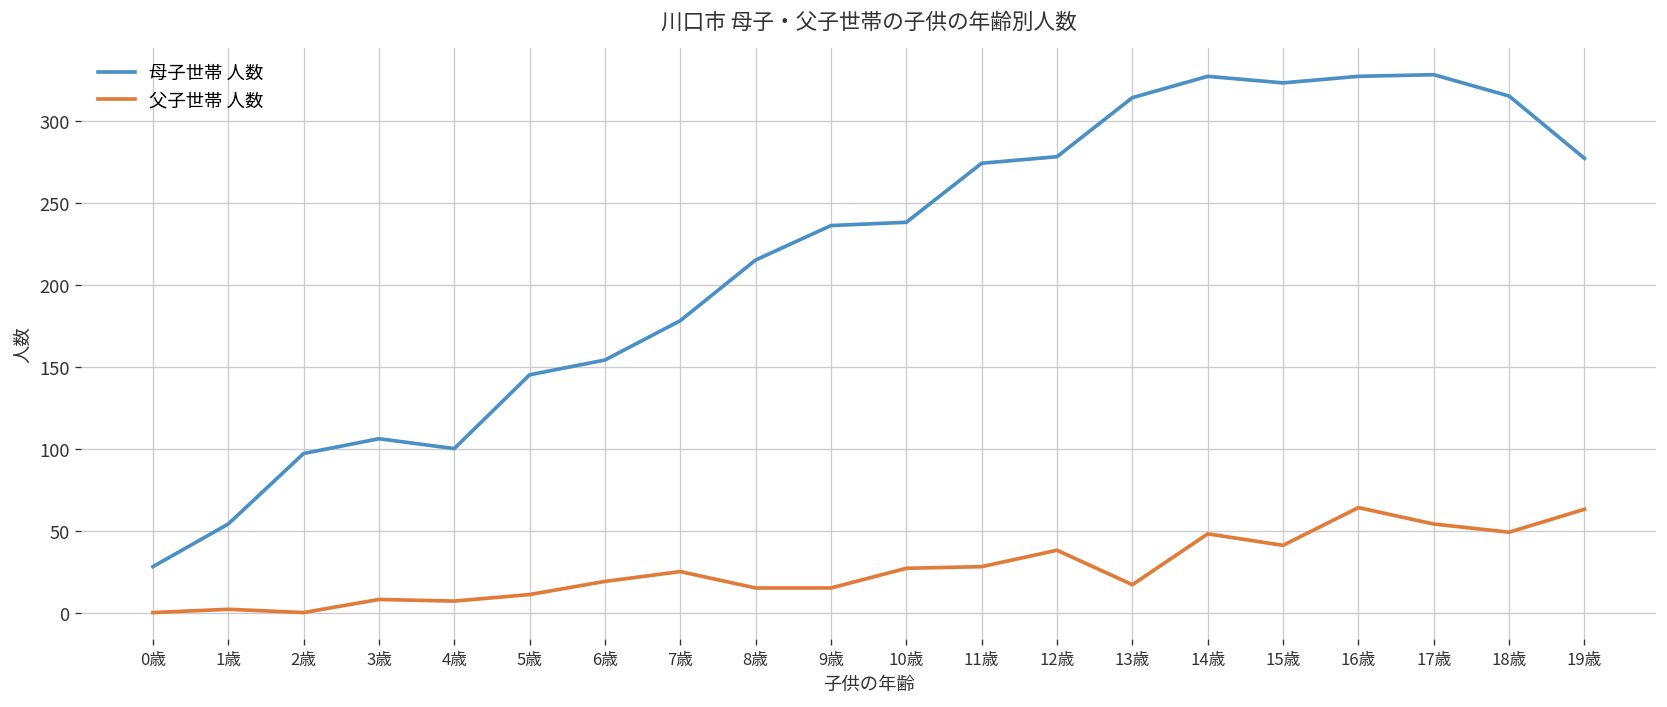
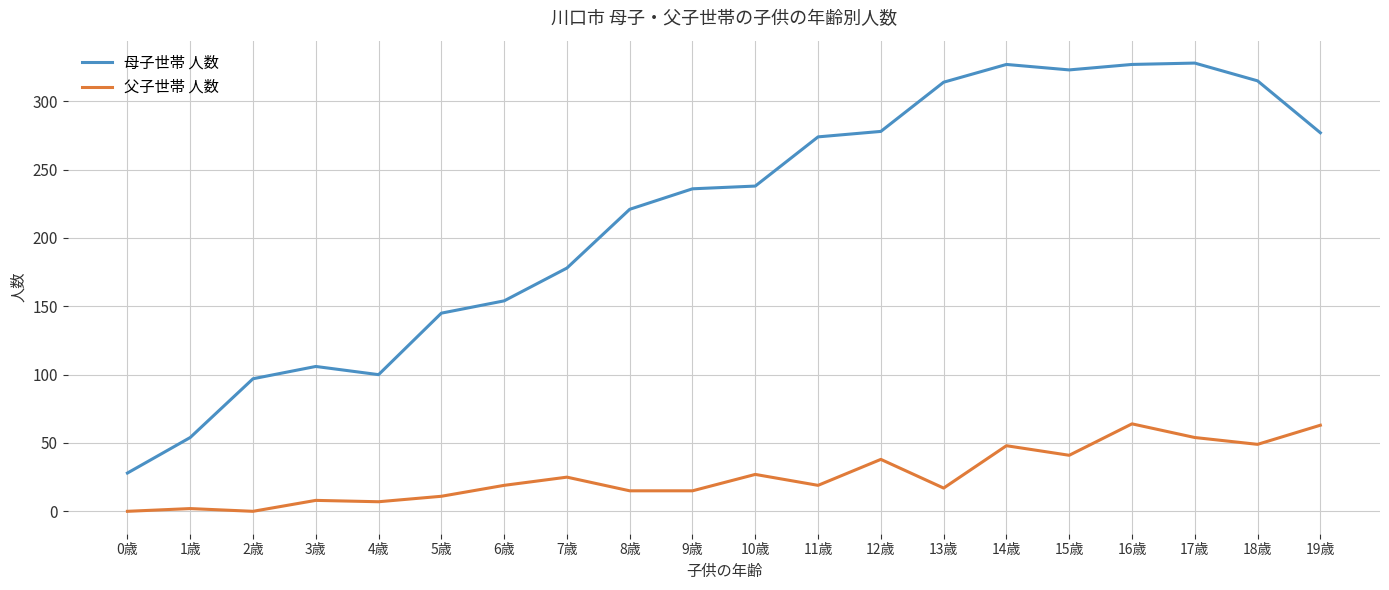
母子世帯 人数, 8歳: 215 -> 221
父子世帯 人数, 11歳: 28 -> 19
